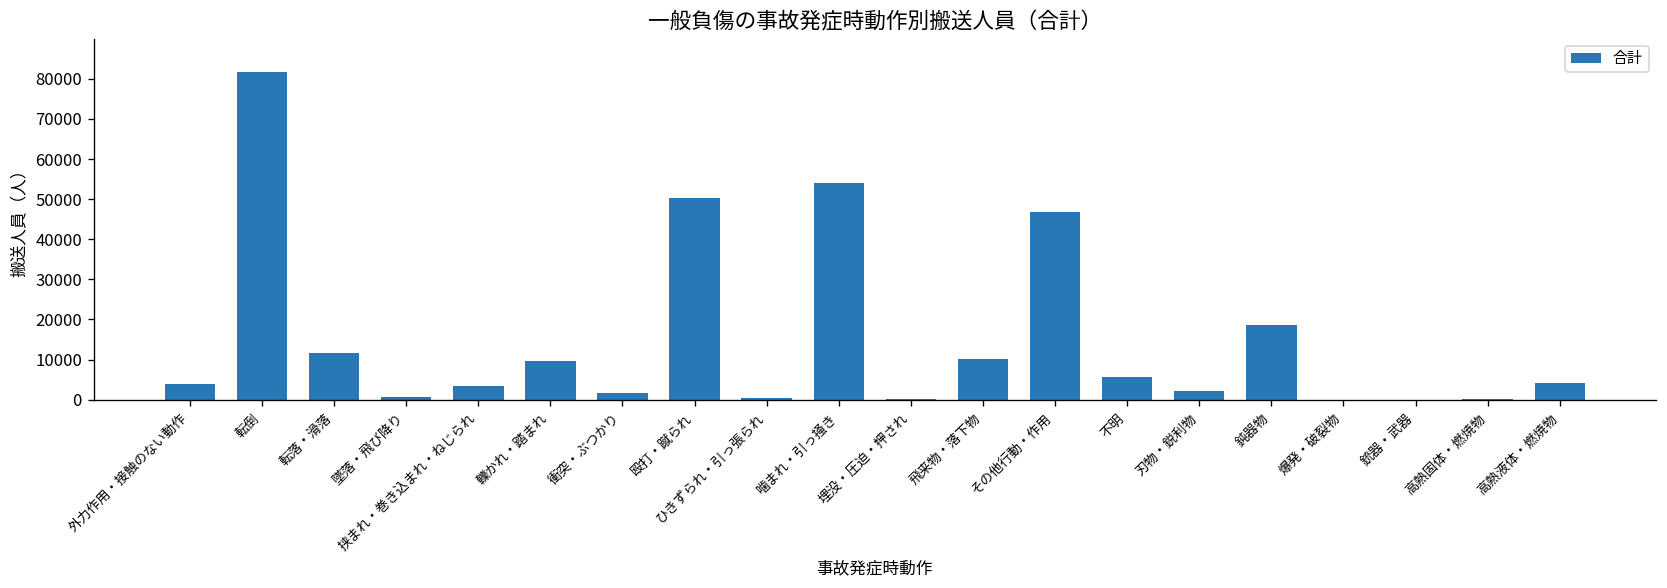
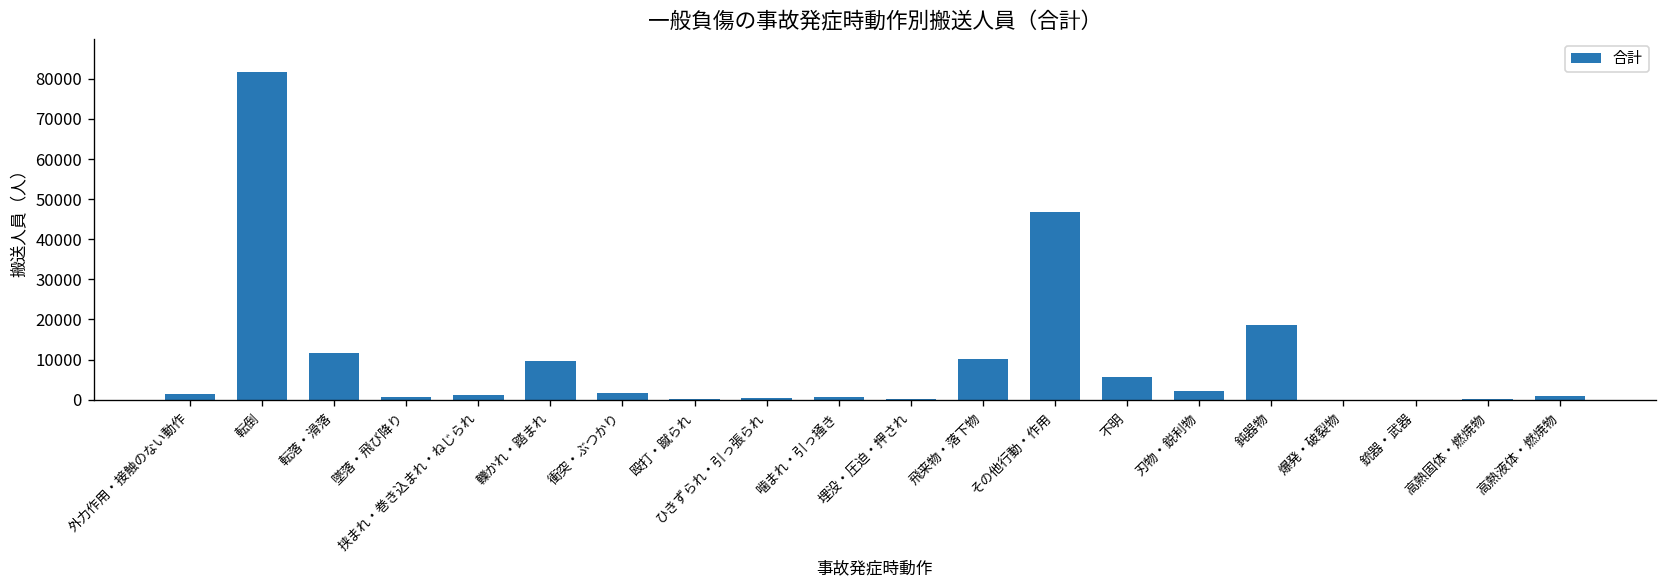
外力作用・接触のない動作: 4000 -> 1000
挟まれ・巻き込まれ・ねじられ: 4000 -> 1000
殴打・蹴られ: 50000 -> 0
噛まれ・引っ掻き: 54000 -> 1000
高熱液体・燃焼物: 4000 -> 1000
